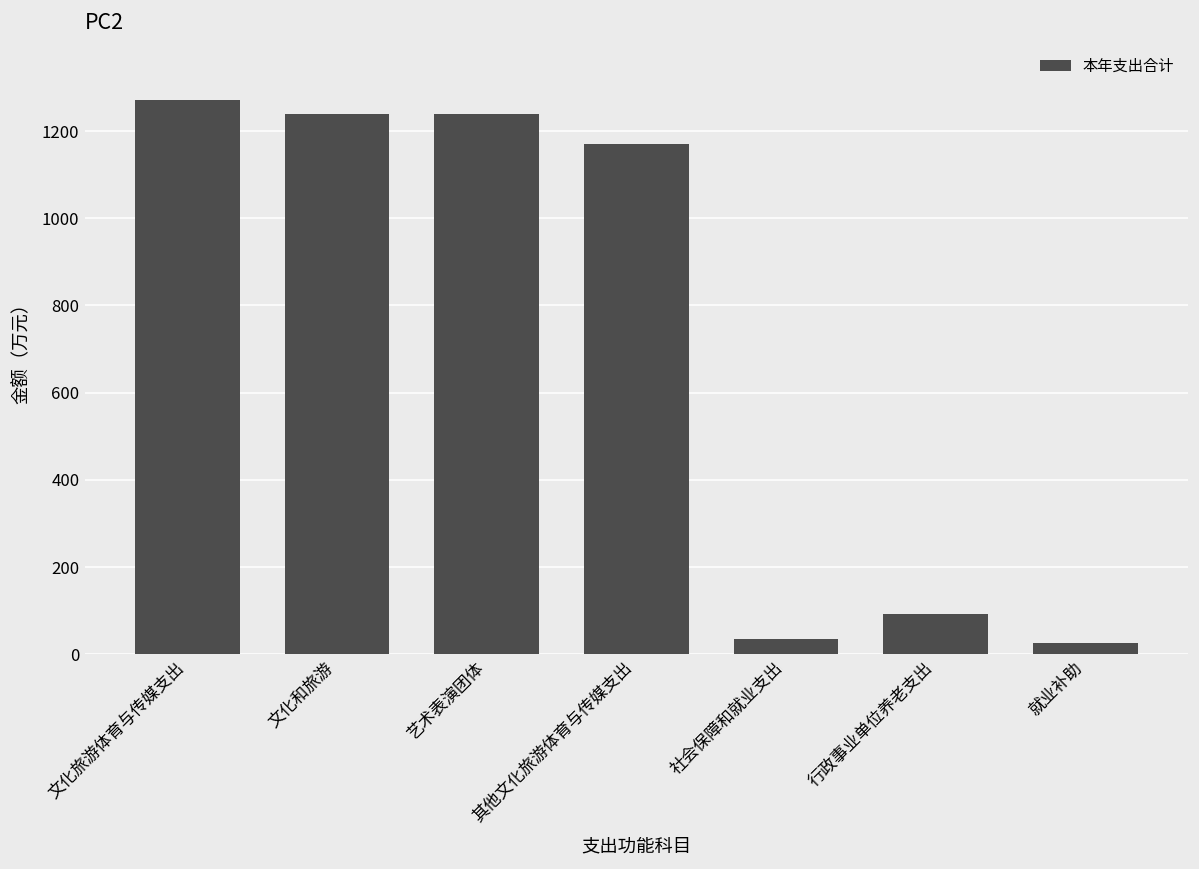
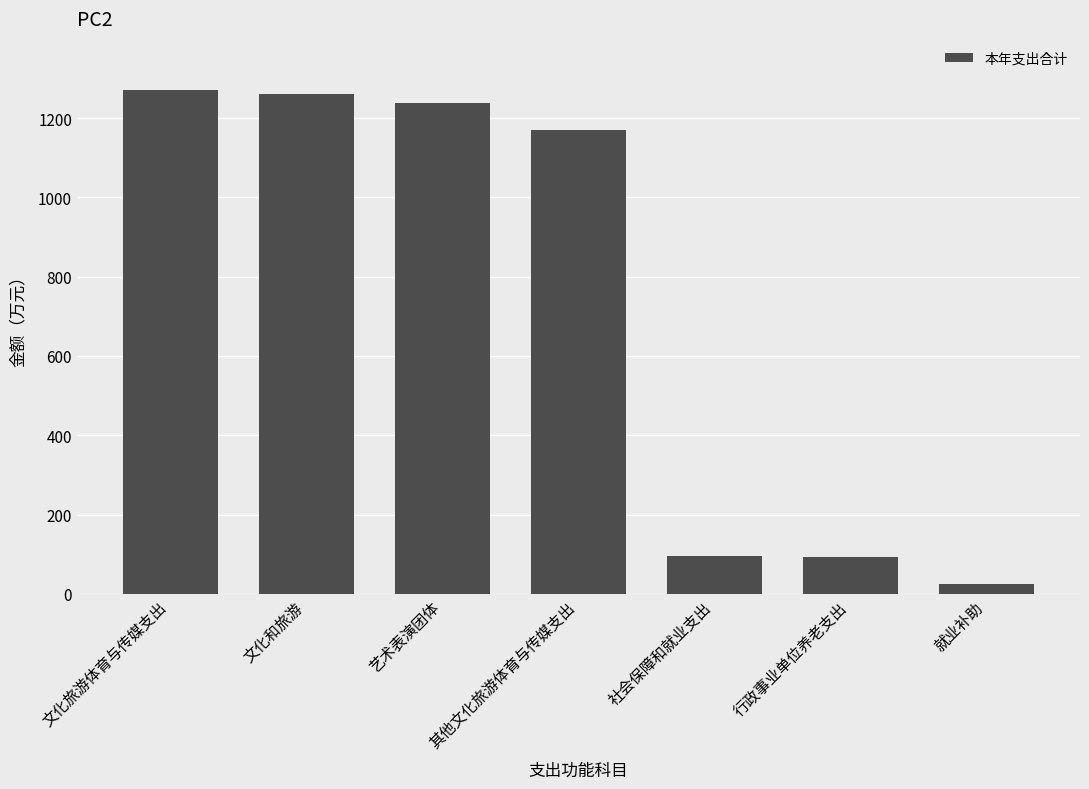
文化和旅游: 1240 -> 1260
社会保障和就业支出: 40 -> 100
